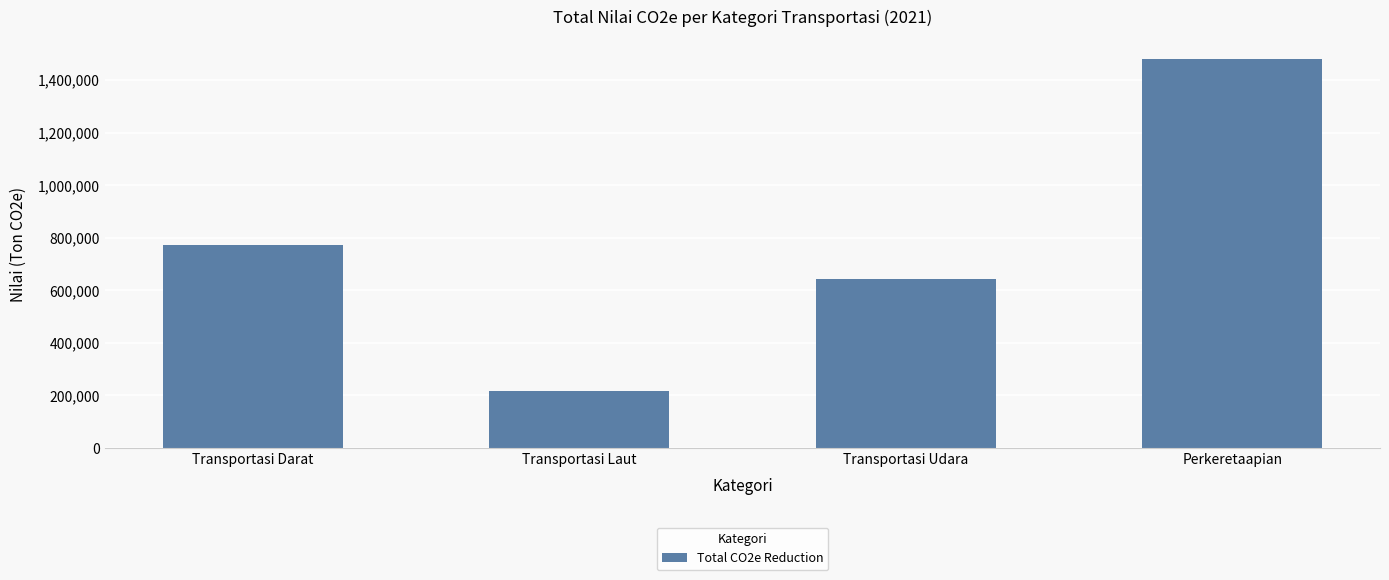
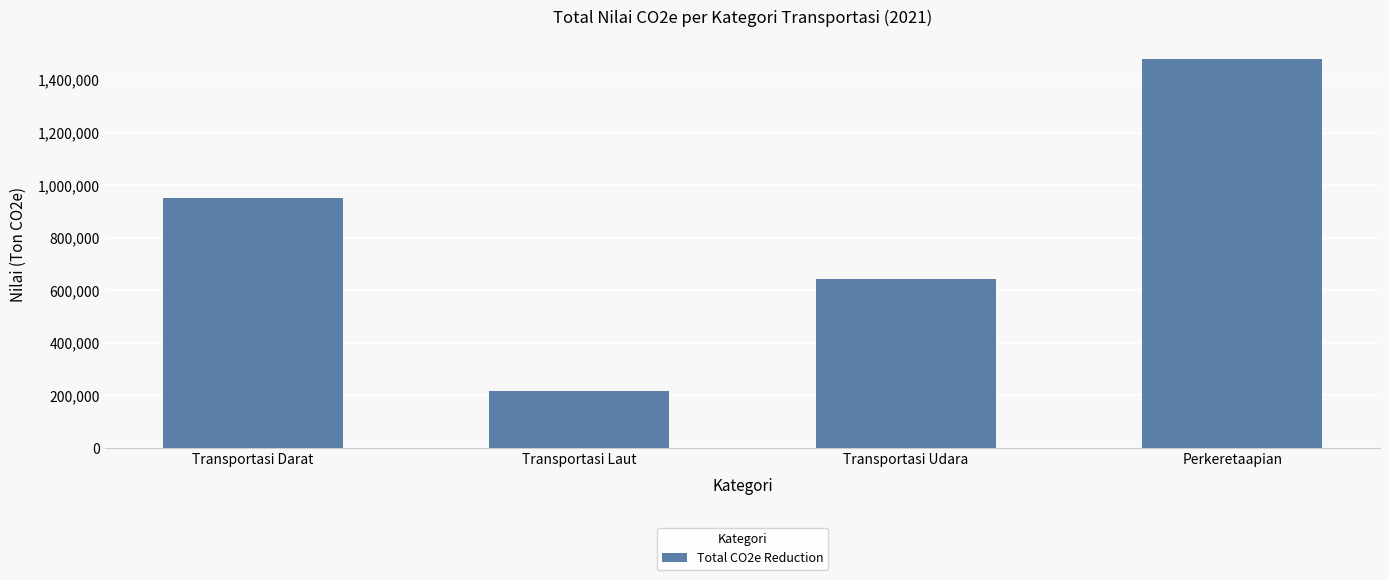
Transportasi Darat: 770,000 -> 950,000
